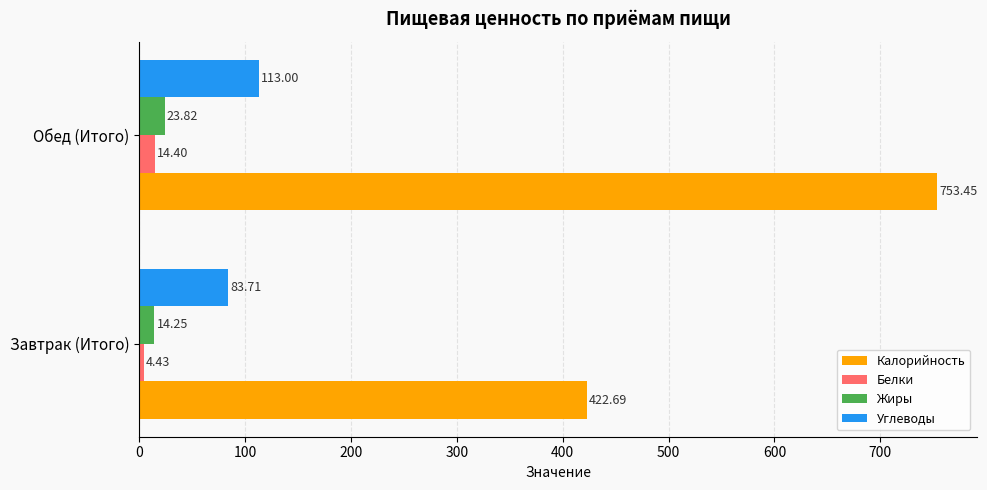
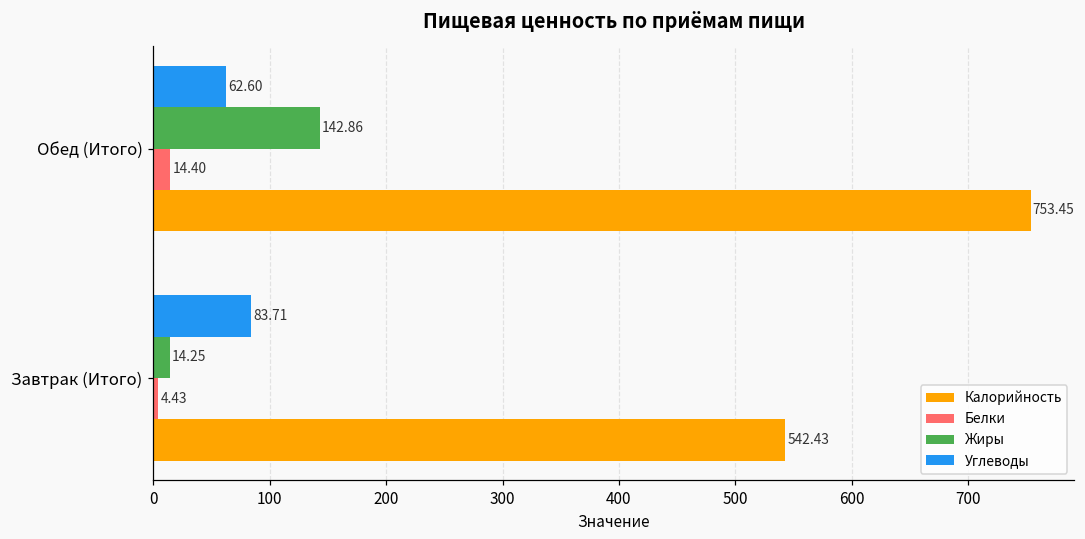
Углеводы, Обед (Итого): 113.00 -> 62.60
Жиры, Обед (Итого): 23.82 -> 142.86
Калорийность, Завтрак (Итого): 422.69 -> 542.43
